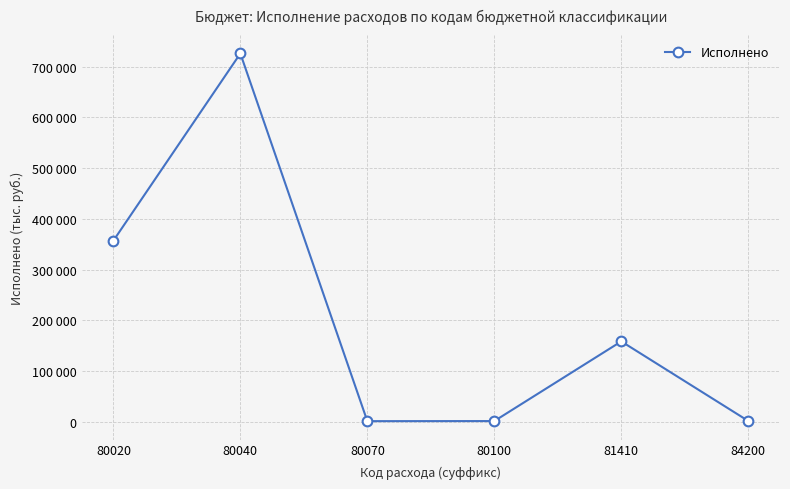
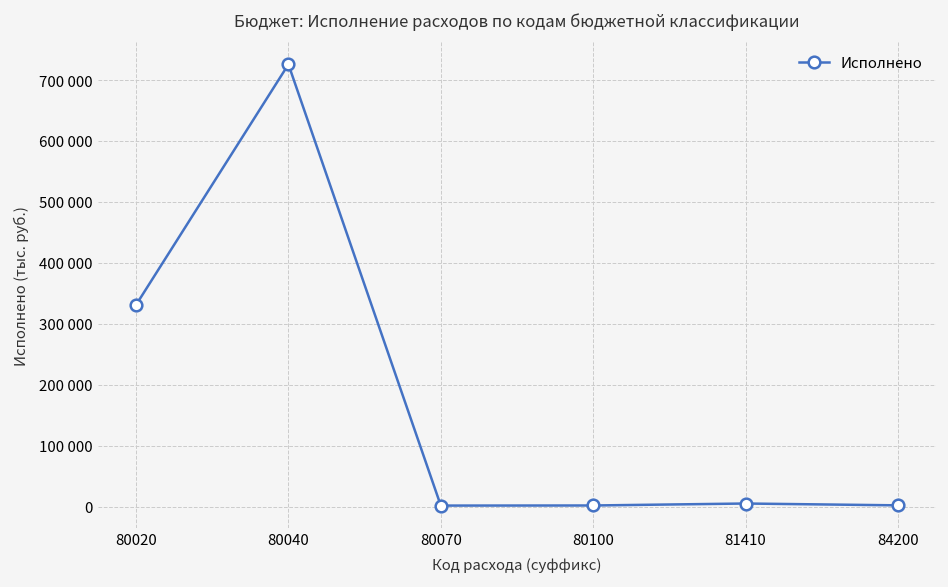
80020: 360000 -> 330000
81410: 160000 -> 10000
